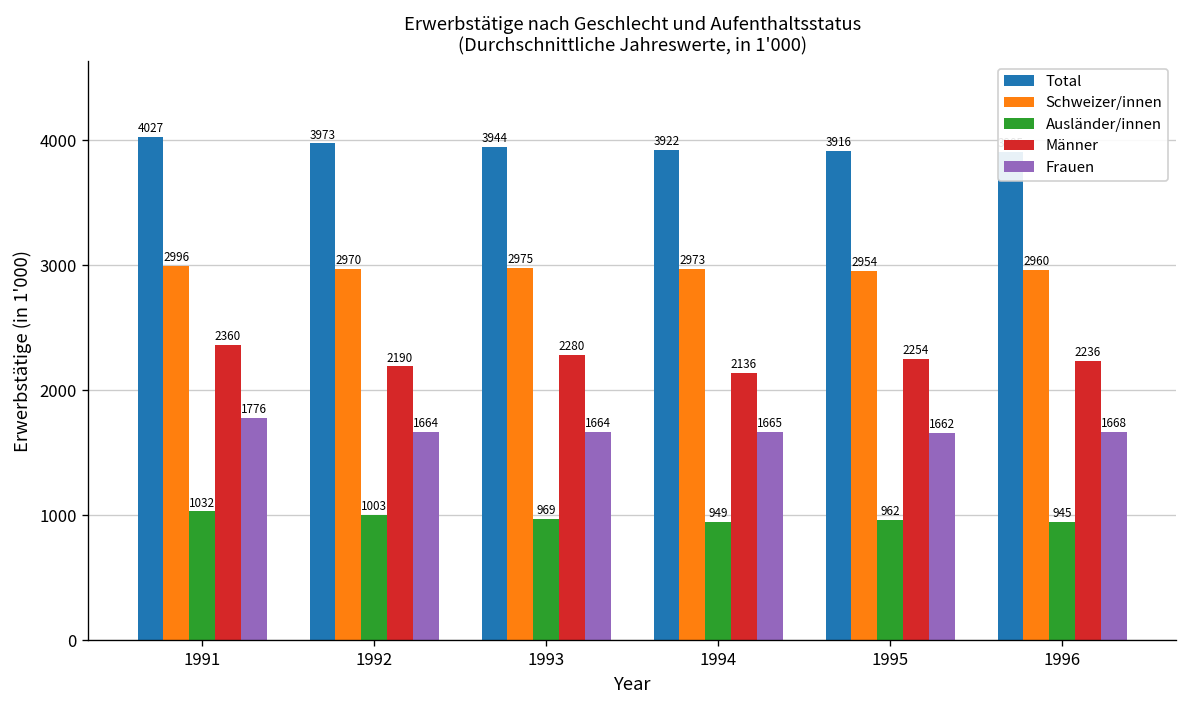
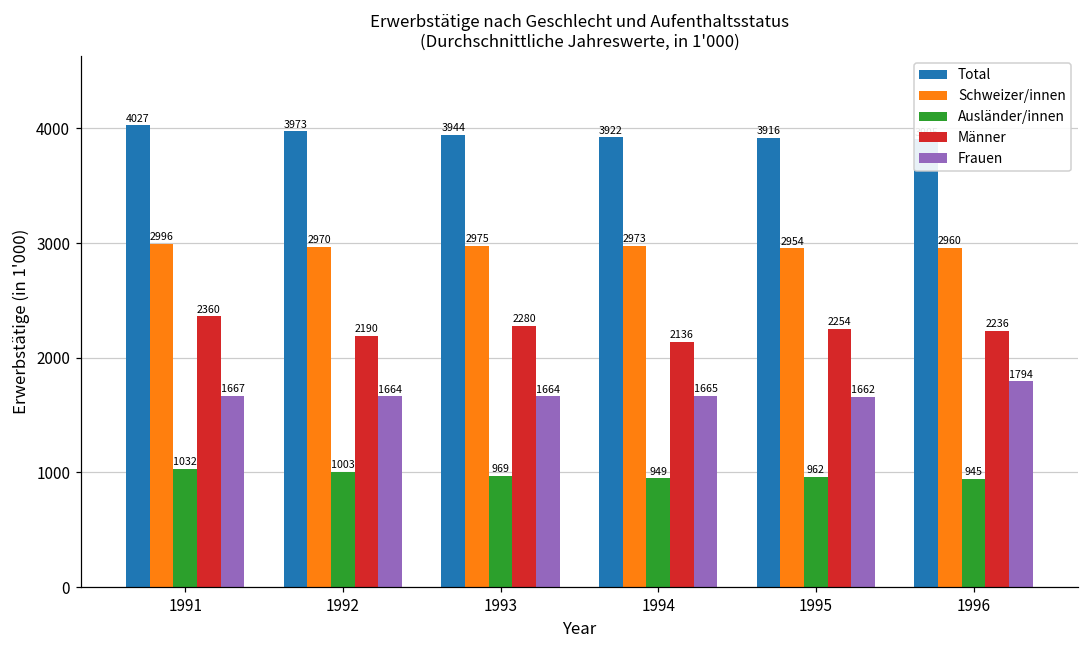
Frauen, 1991: 1776 -> 1667
Frauen, 1996: 1668 -> 1794
